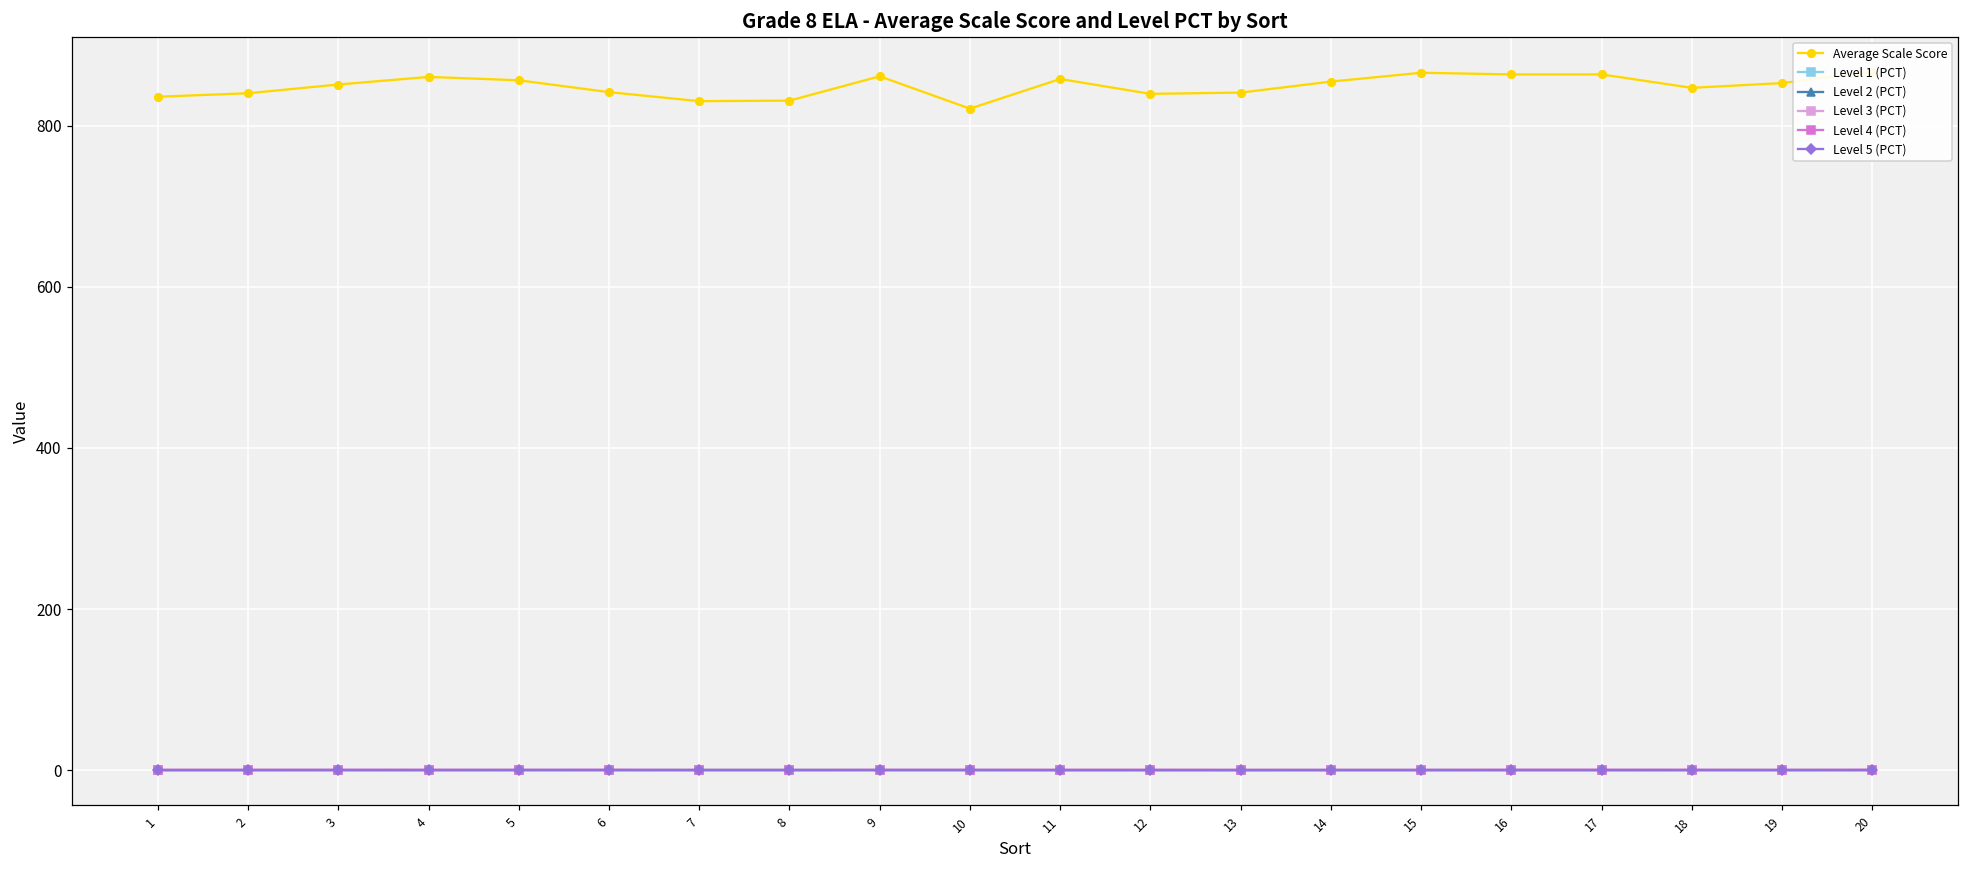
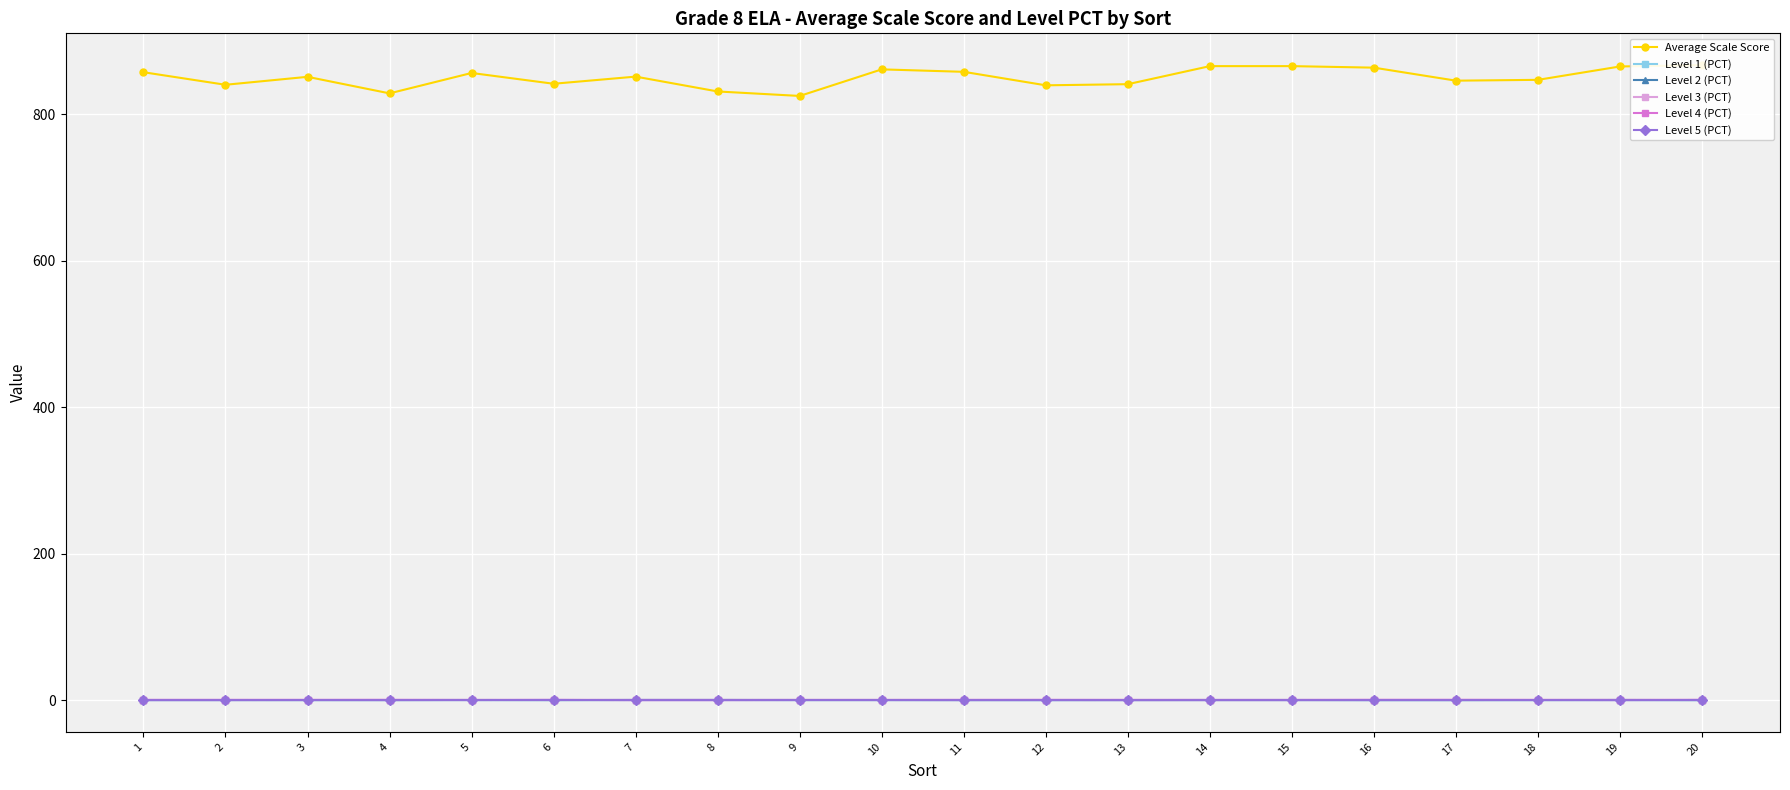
Average Scale Score, 1: 840 -> 860
Average Scale Score, 4: 860 -> 830
Average Scale Score, 7: 830 -> 850
Average Scale Score, 9: 860 -> 830
Average Scale Score, 10: 820 -> 860
Average Scale Score, 14: 850 -> 870
Average Scale Score, 17: 860 -> 850
Average Scale Score, 19: 850 -> 870
